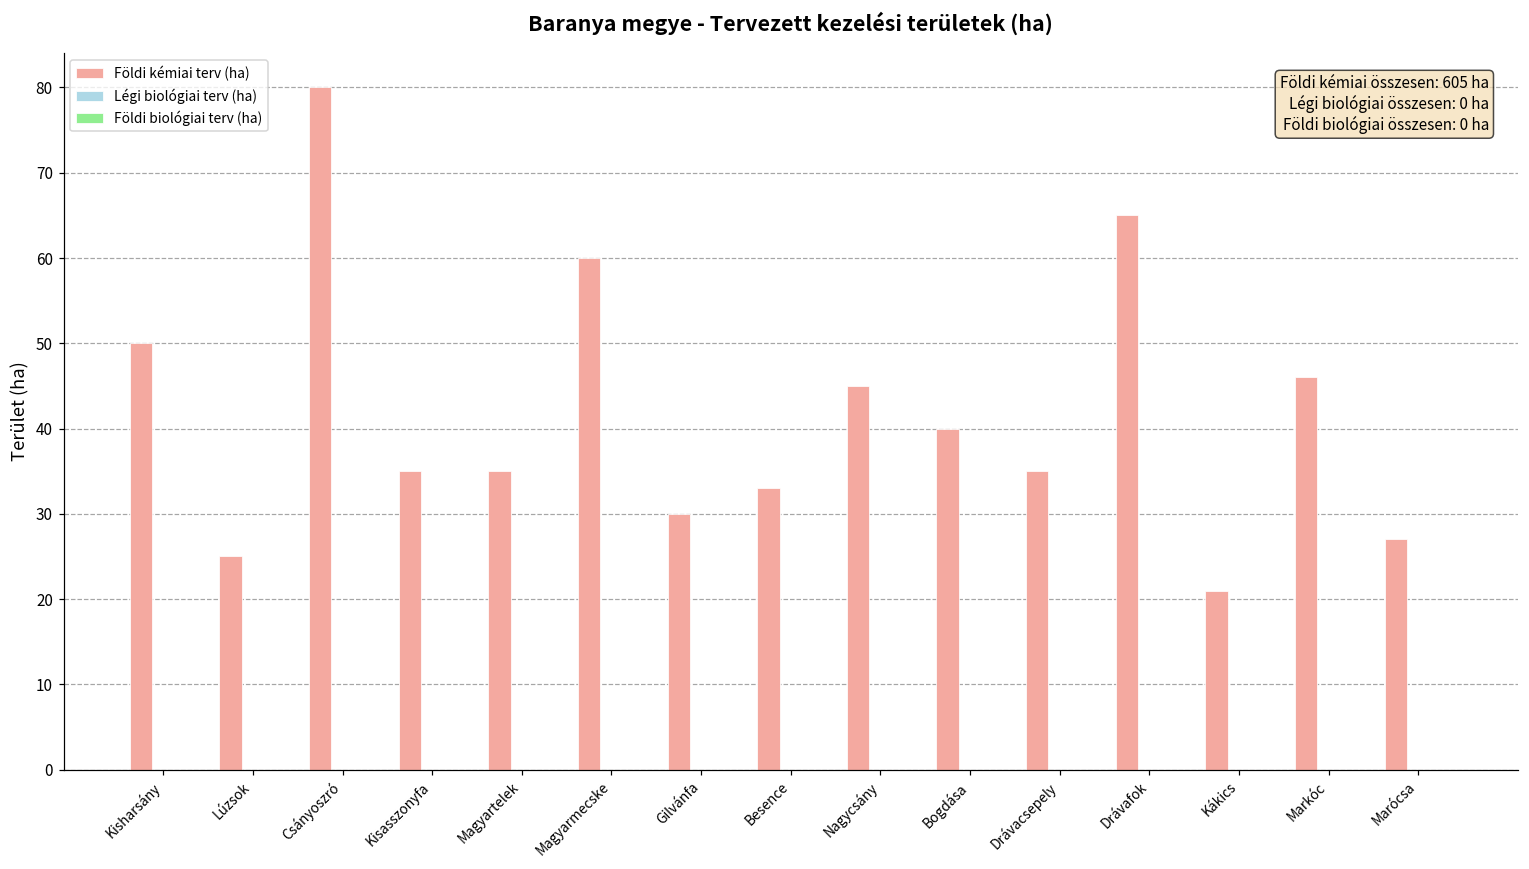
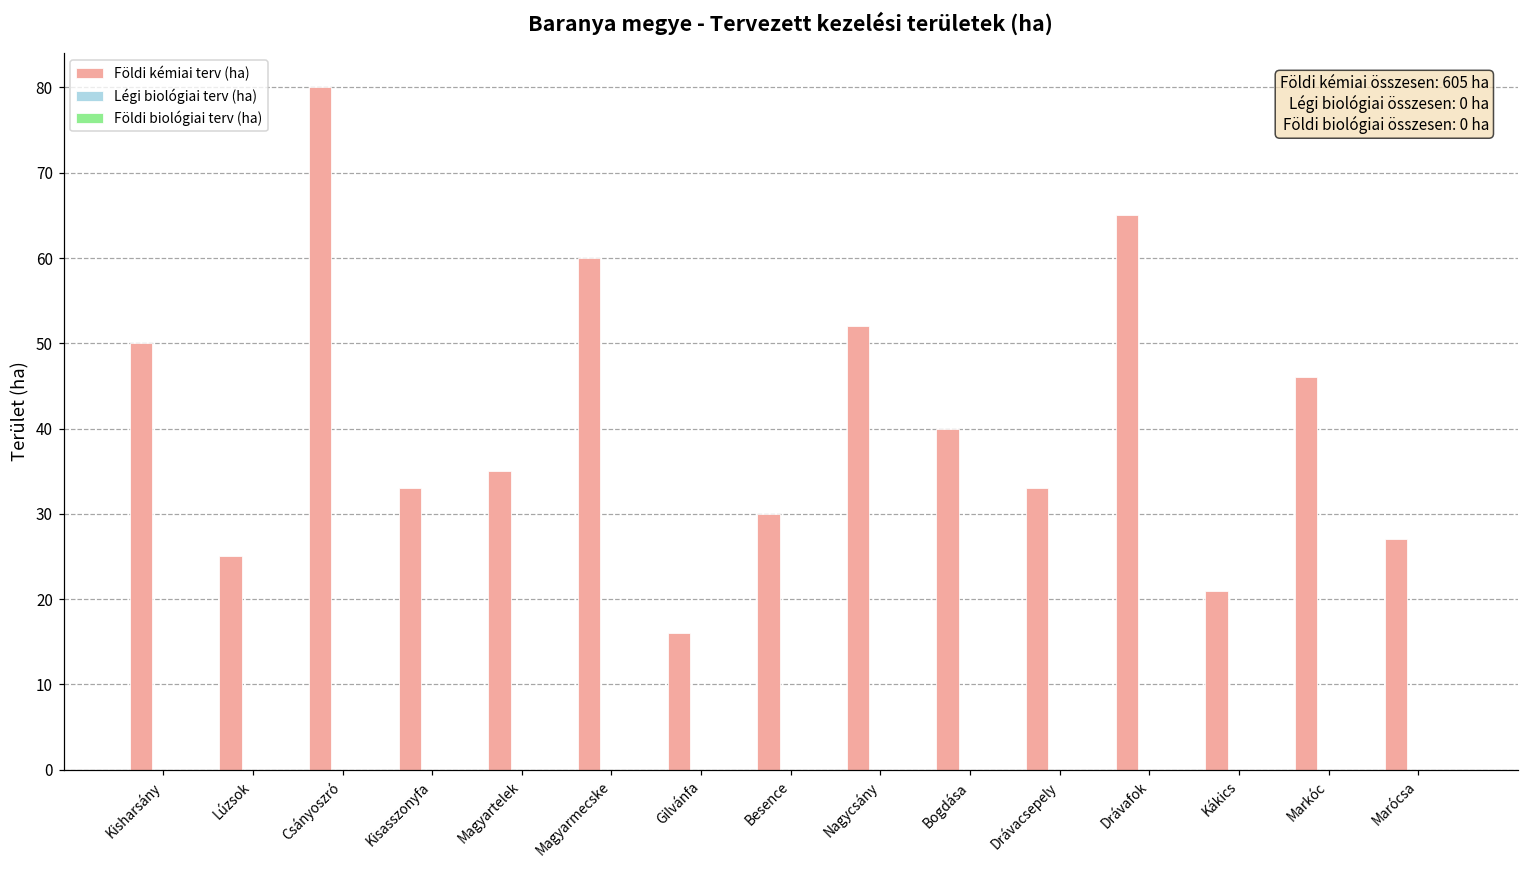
Földi kémiai terv (ha), Kisasszonyfa: 35 -> 33
Földi kémiai terv (ha), Gilvánfa: 30 -> 16
Földi kémiai terv (ha), Besence: 33 -> 30
Földi kémiai terv (ha), Nagycsány: 45 -> 52
Földi kémiai terv (ha), Drávacsepely: 35 -> 33
